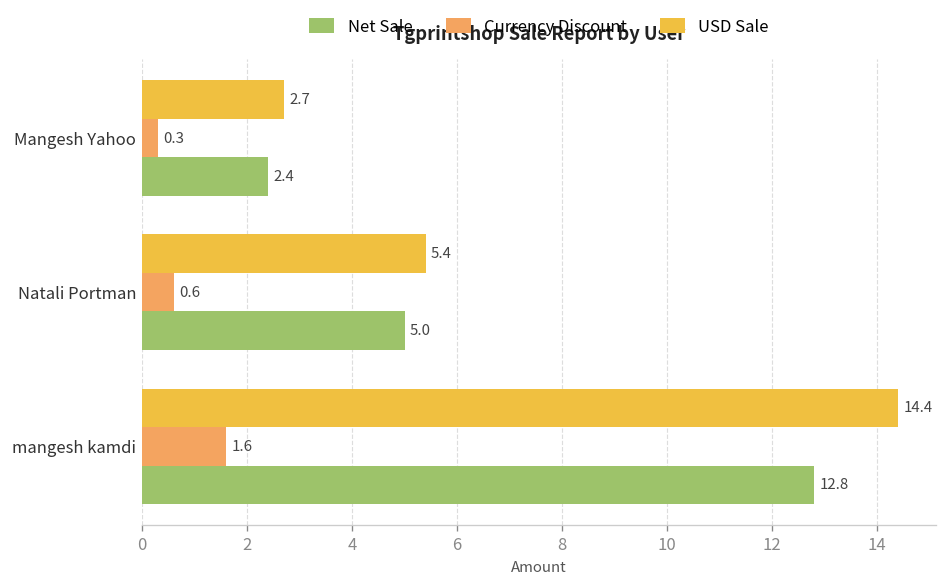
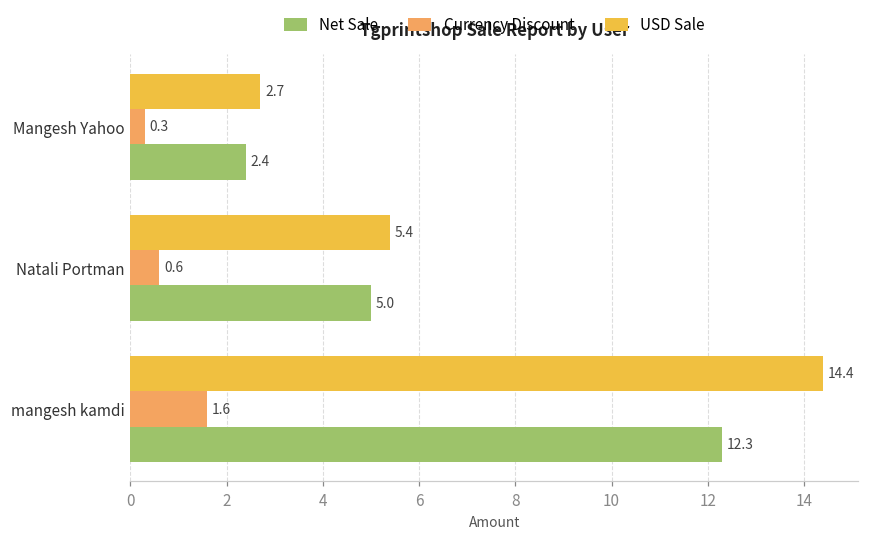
Net Sale, mangesh kamdi: 12.8 -> 12.3
